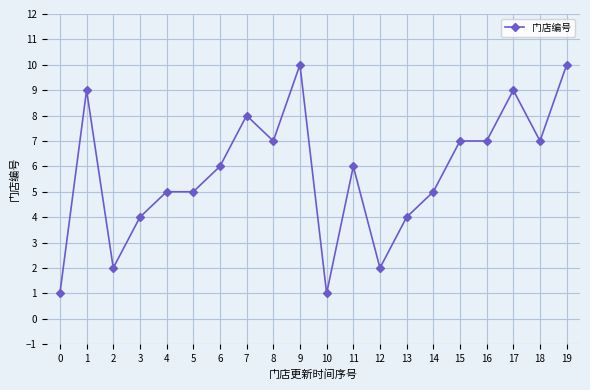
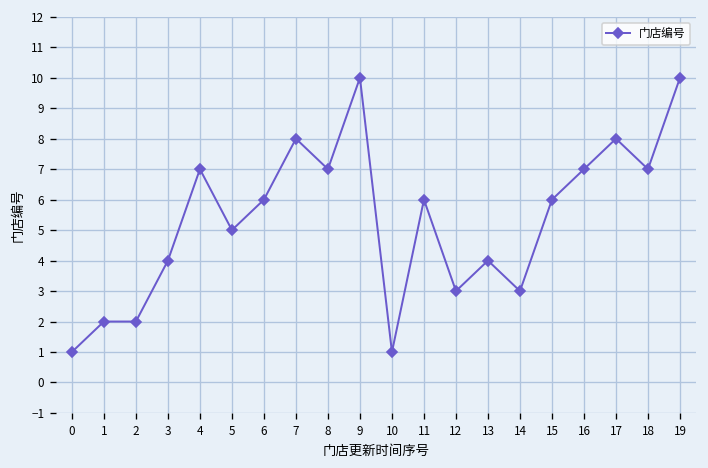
1: 9 -> 2
4: 5 -> 7
12: 2 -> 3
14: 5 -> 3
15: 7 -> 6
17: 9 -> 8
